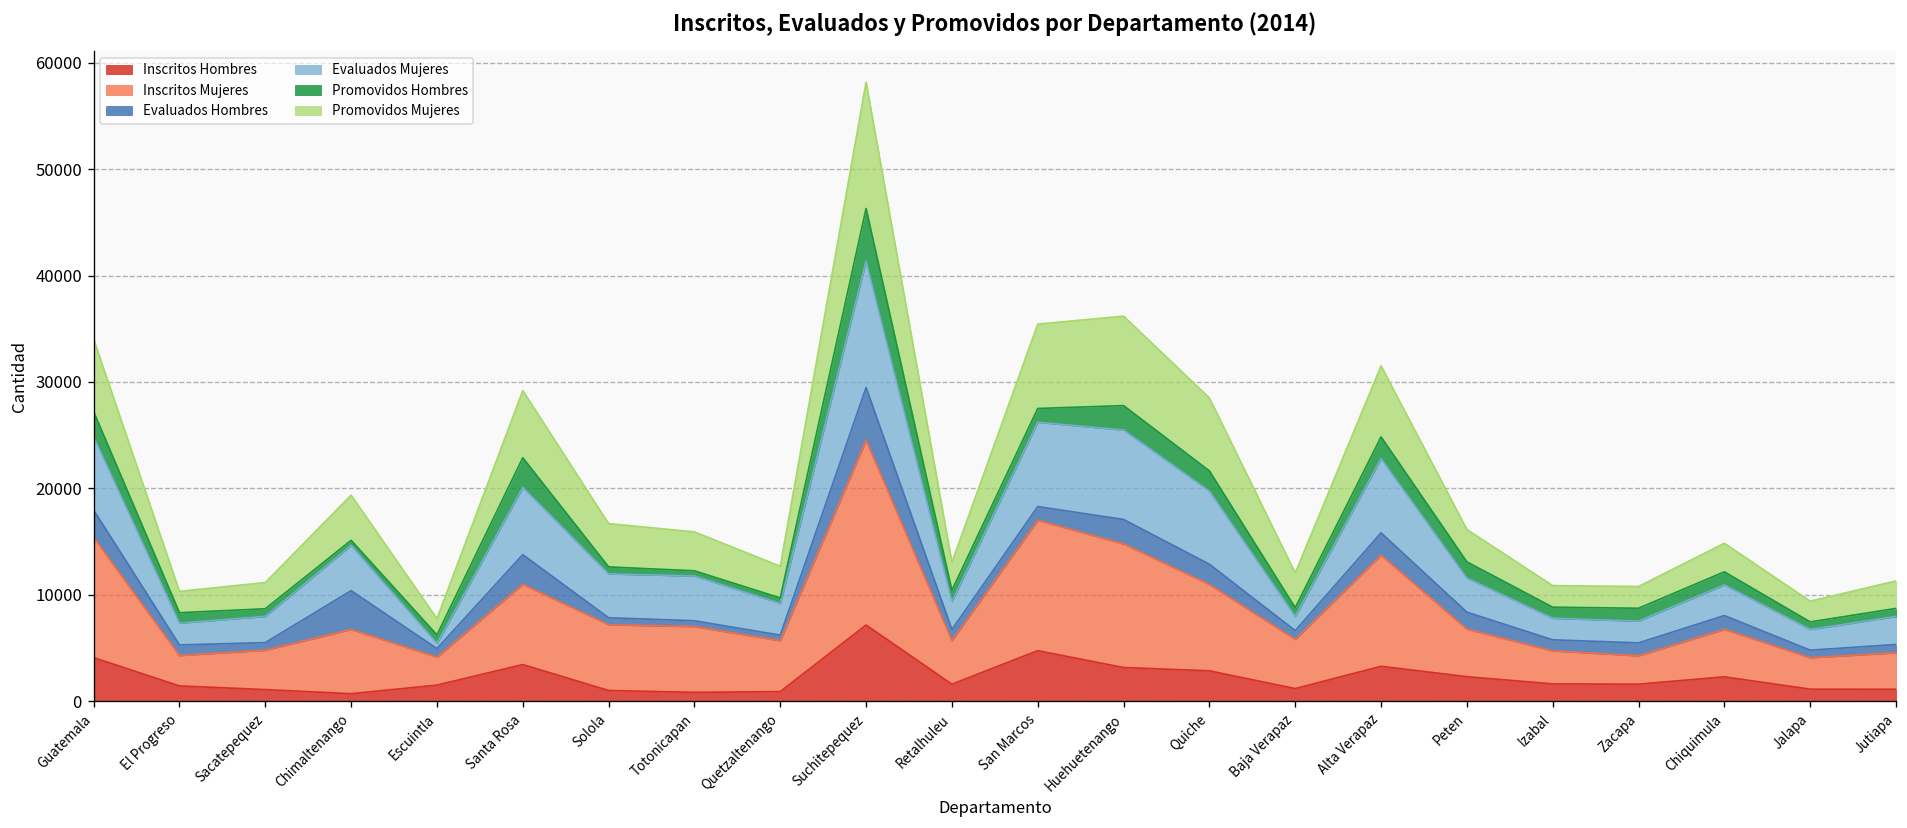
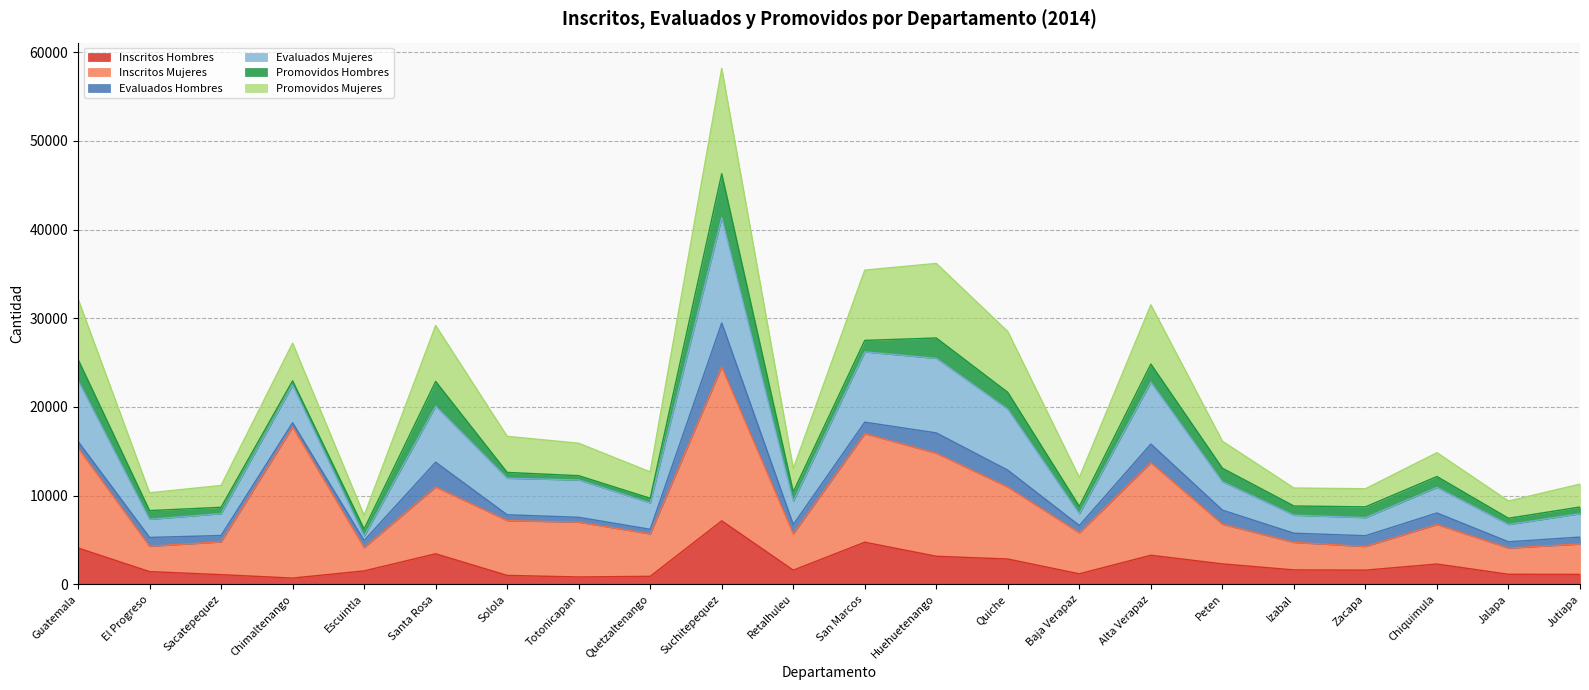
Evaluados Hombres, Guatemala: 3000 -> 1000
Inscritos Mujeres, Chimaltenango: 6000 -> 17000
Evaluados Hombres, Chimaltenango: 4000 -> 0
